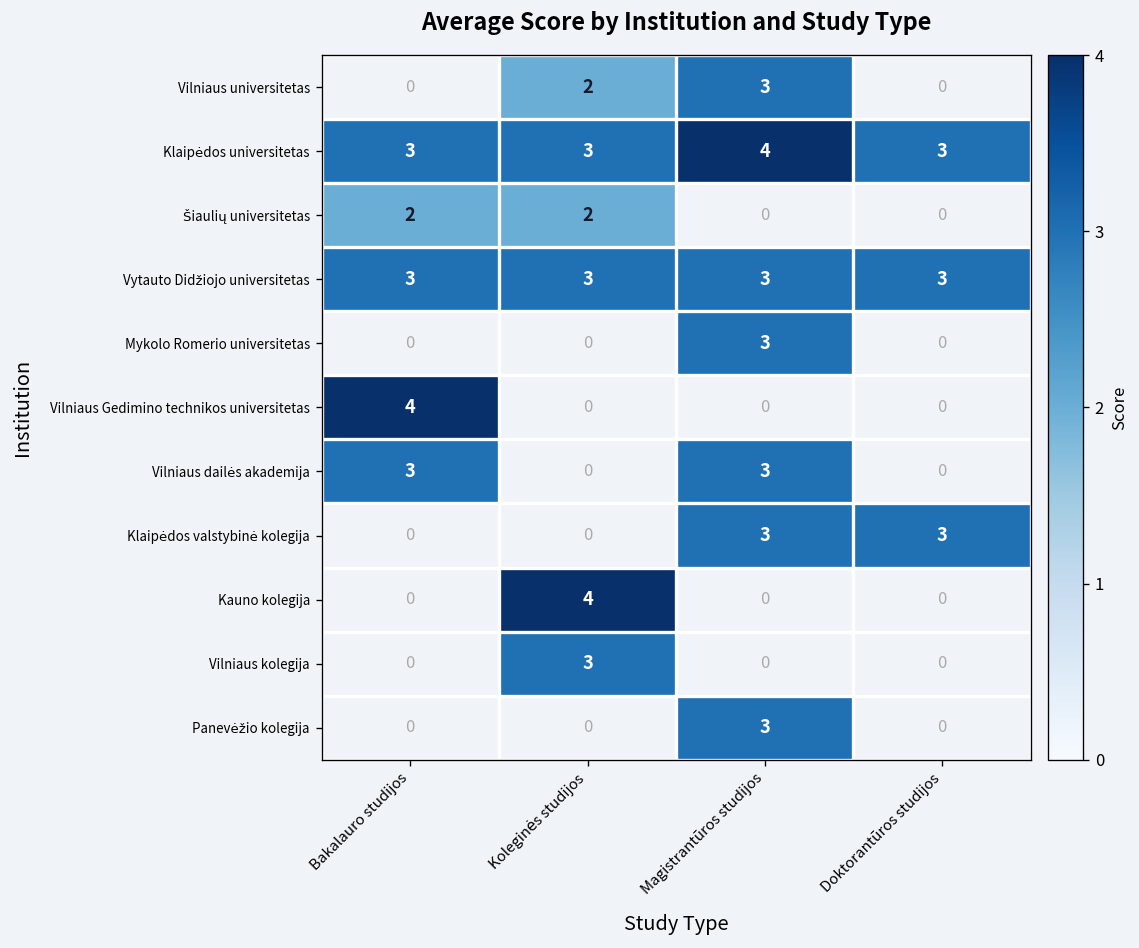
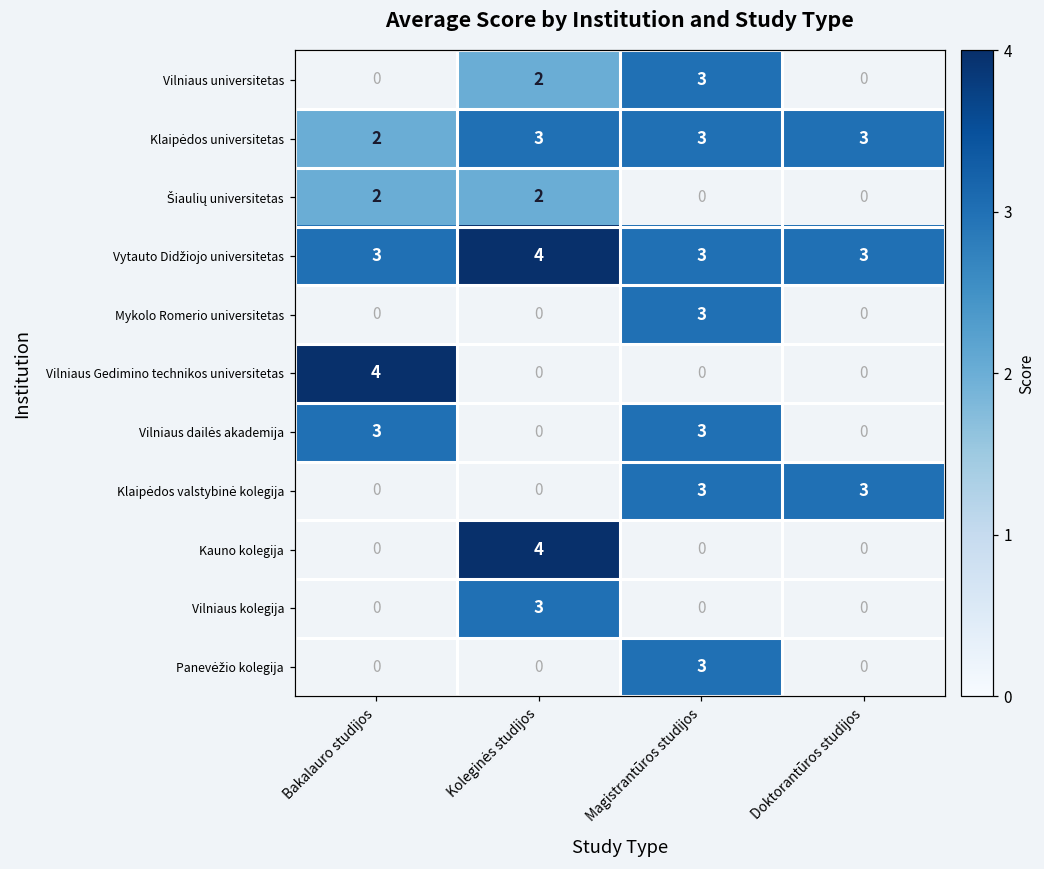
Klaipėdos universitetas, Bakalauro studijos: 3 -> 2
Klaipėdos universitetas, Magistrantūros studijos: 4 -> 3
Vytauto Didžiojo universitetas, Koleginės studijos: 3 -> 4
